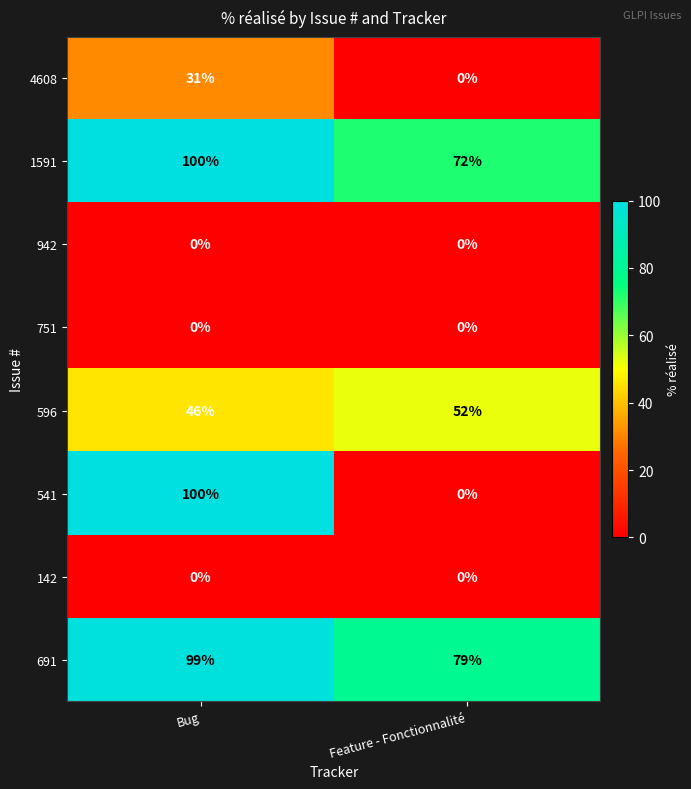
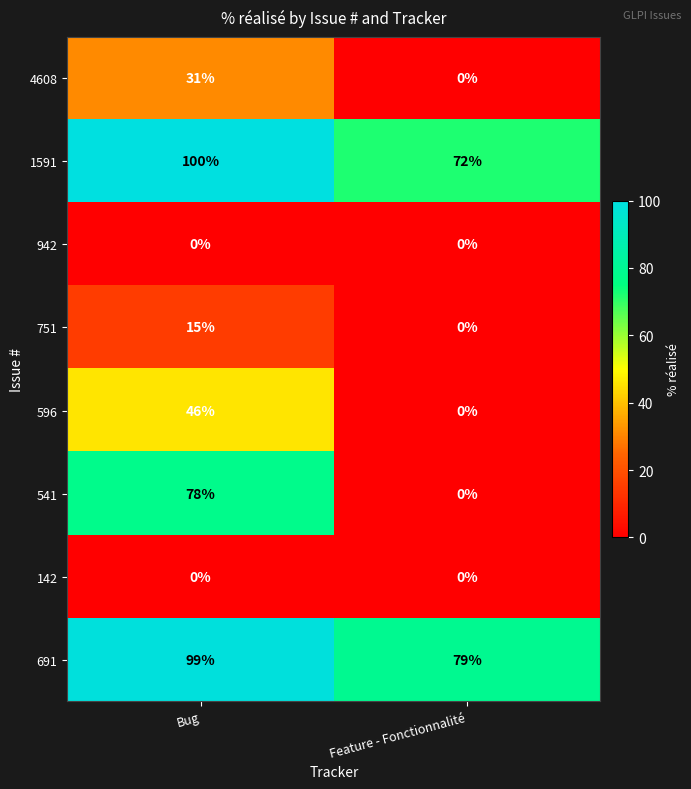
751, Bug: 0% -> 15%
596, Feature - Fonctionnalité: 52% -> 0%
541, Bug: 100% -> 78%
